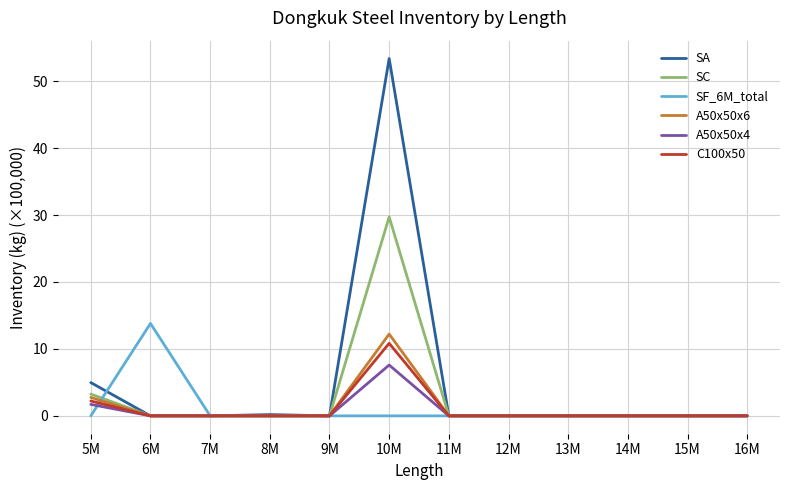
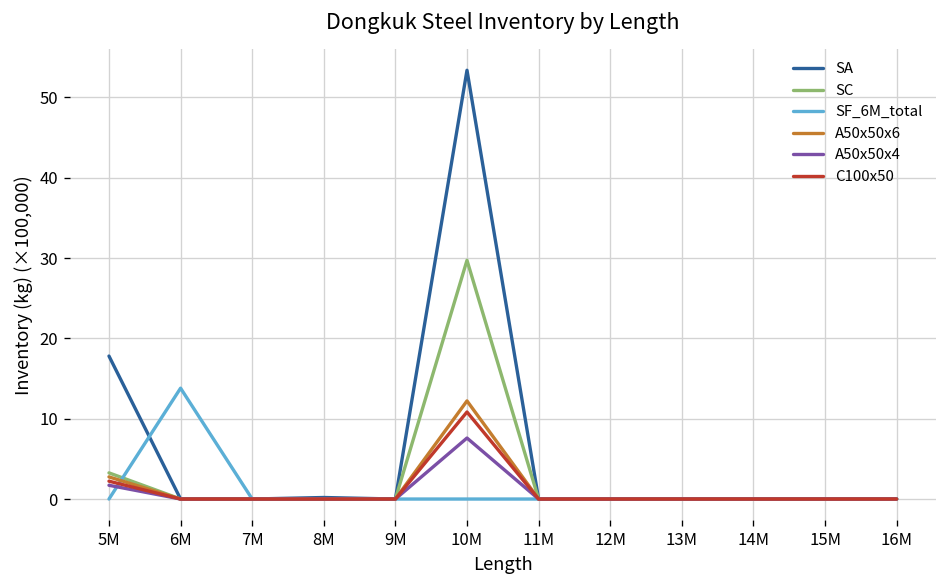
SA, 5M: 5 -> 18
